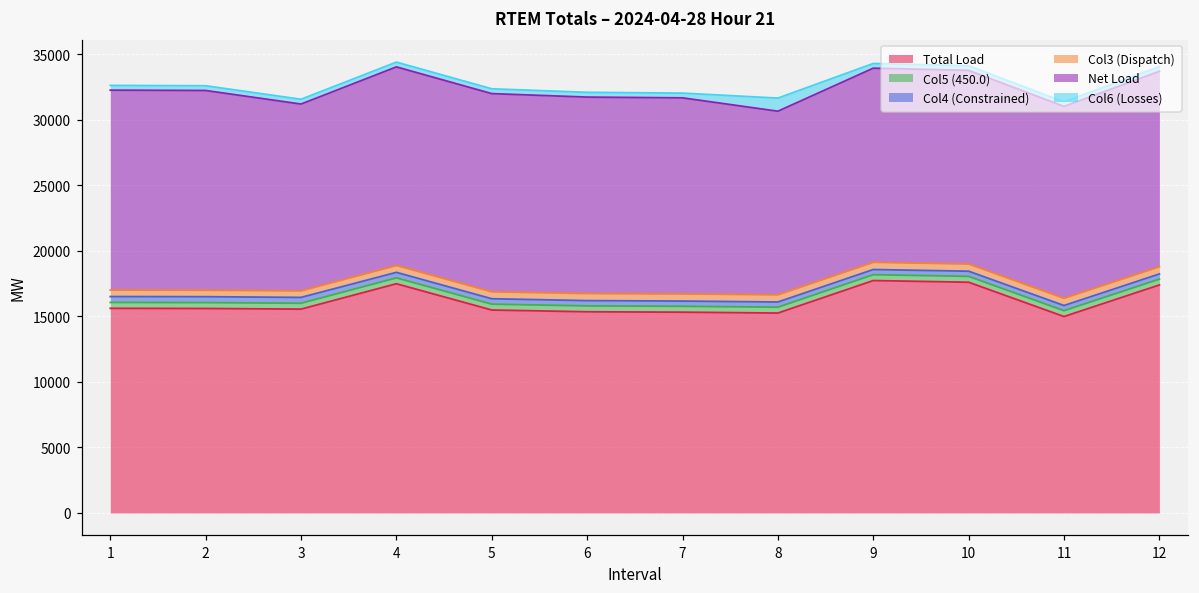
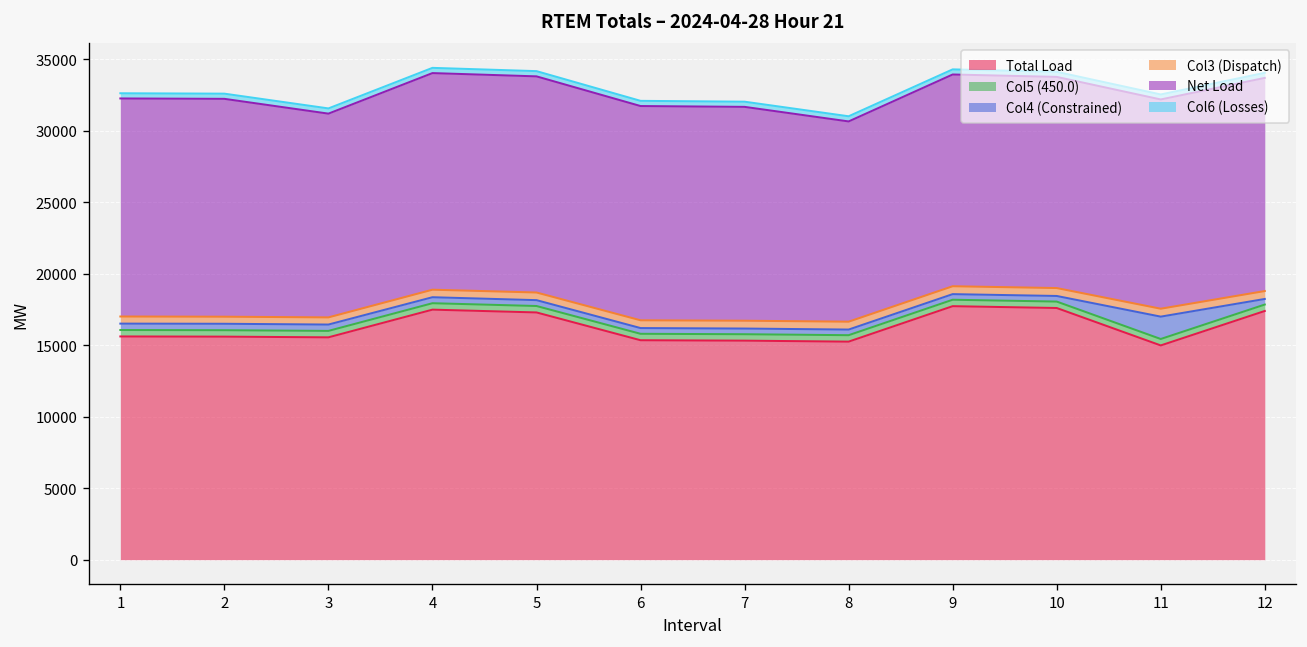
Total Load, 5: 15500 -> 17300
Col6 (Losses), 8: 1000 -> 400
Col4 (Constrained), 11: 400 -> 1600
